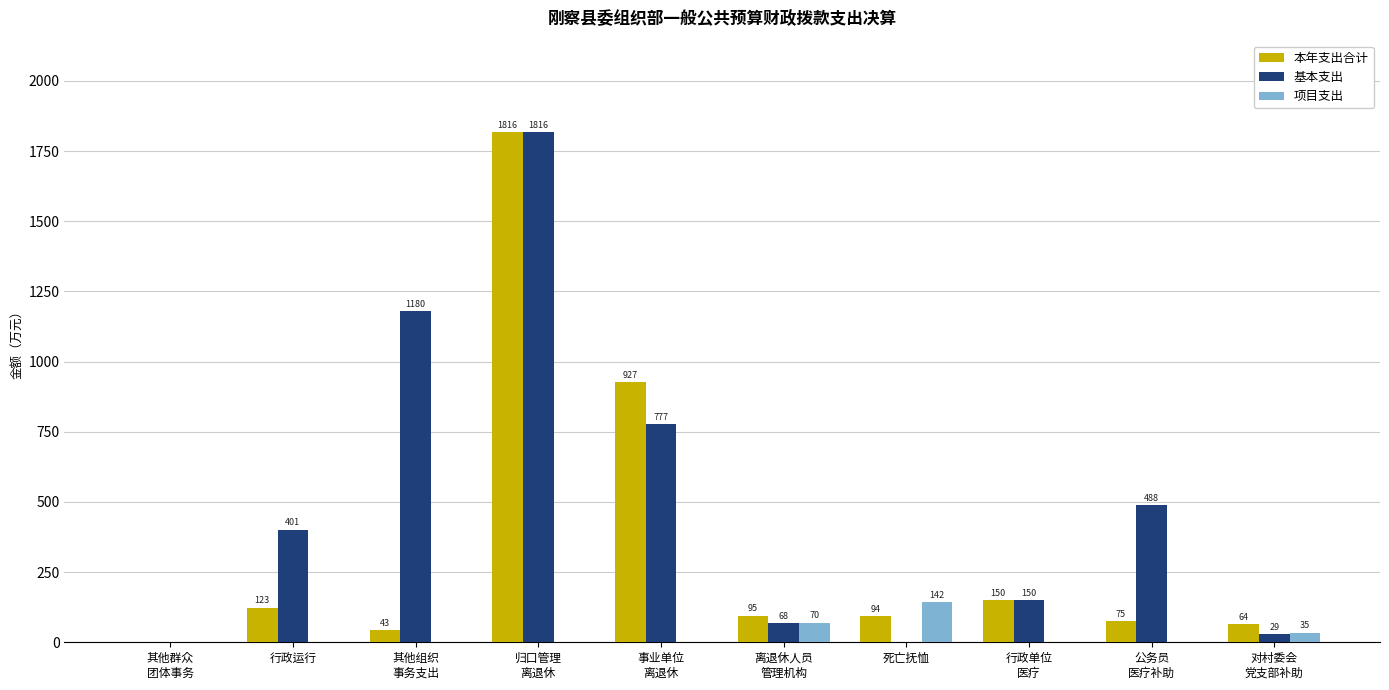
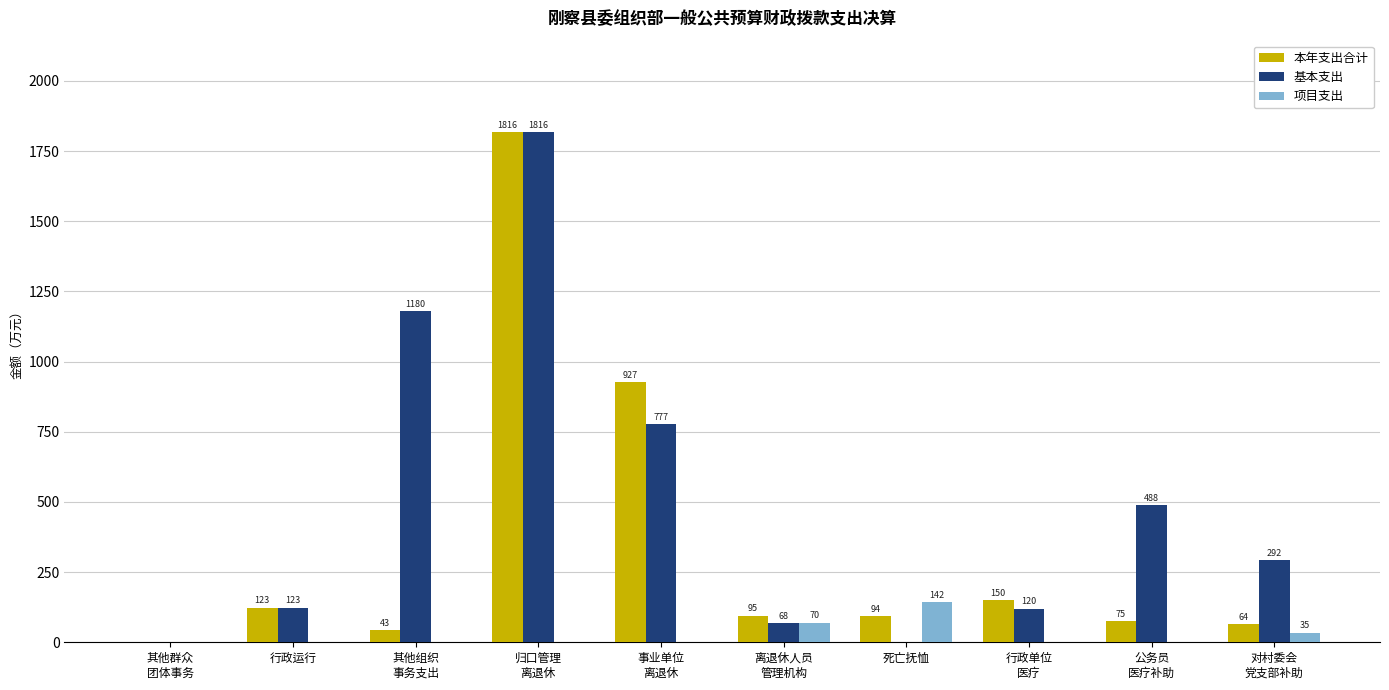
基本支出, 行政运行: 401 -> 123
基本支出, 行政单位 医疗: 150 -> 120
基本支出, 对村委会 党支部补助: 29 -> 292
